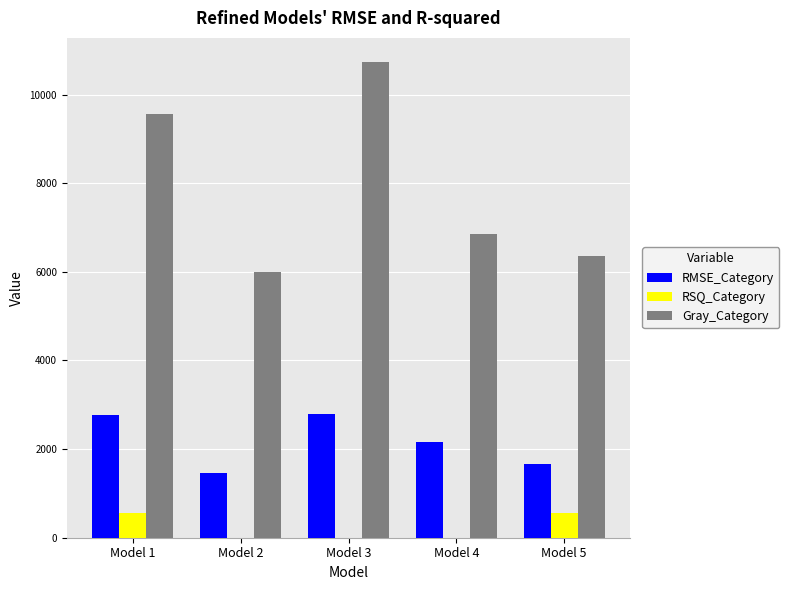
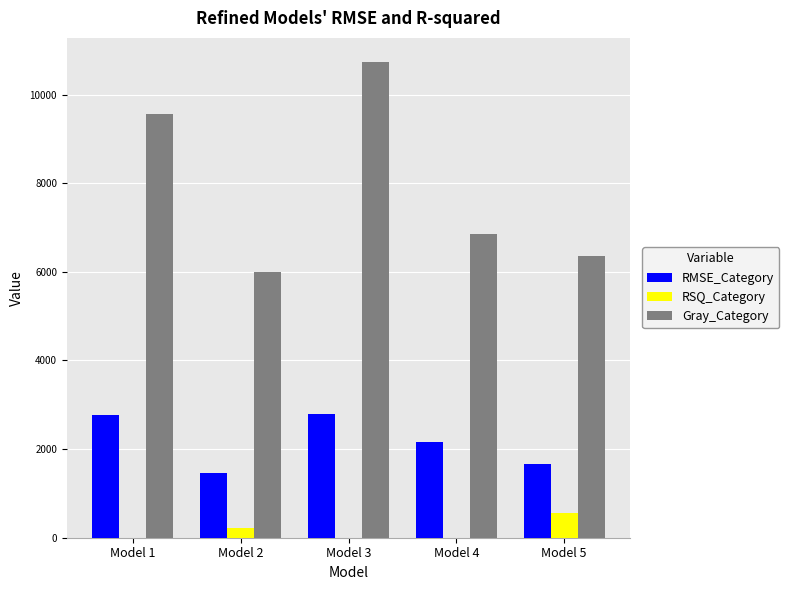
RSQ_Category, Model 1: 600 -> 0
RSQ_Category, Model 2: 0 -> 200
